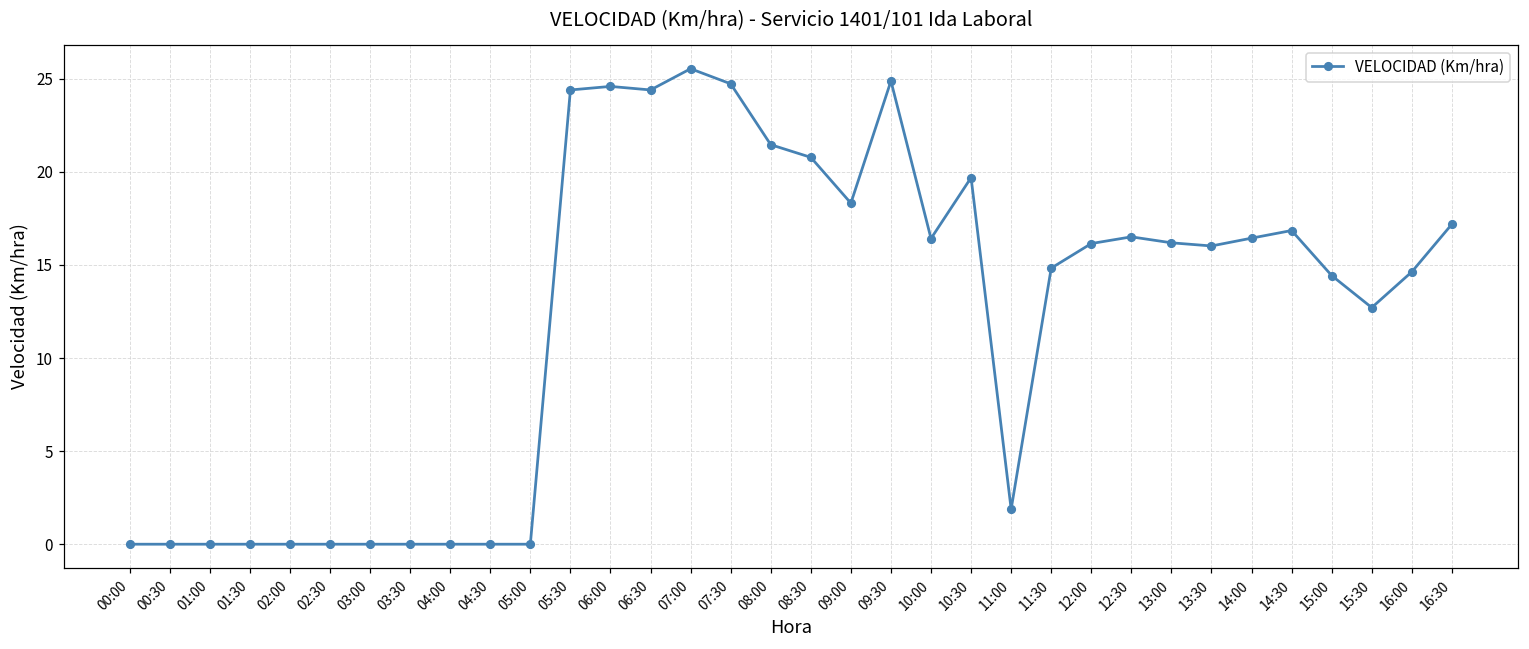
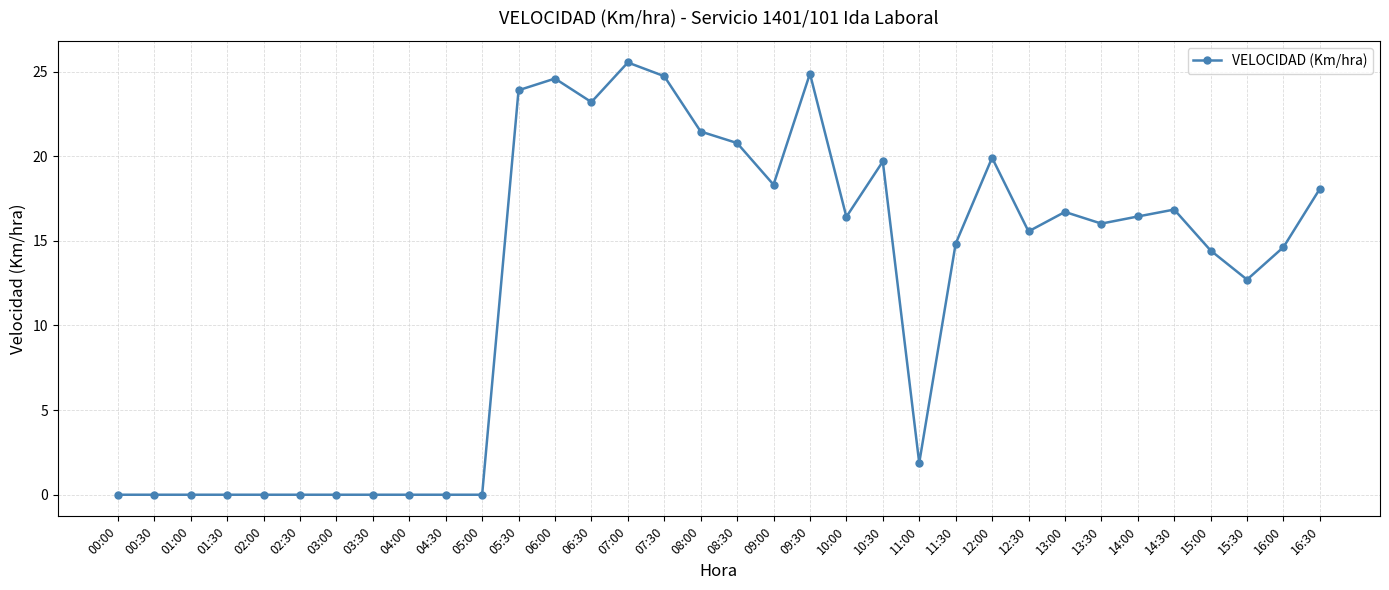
05:30: 24.4 -> 23.9
06:30: 24.4 -> 23.2
12:00: 16.2 -> 19.9
12:30: 16.5 -> 15.6
13:00: 16.2 -> 16.7
16:30: 17.2 -> 18.1
